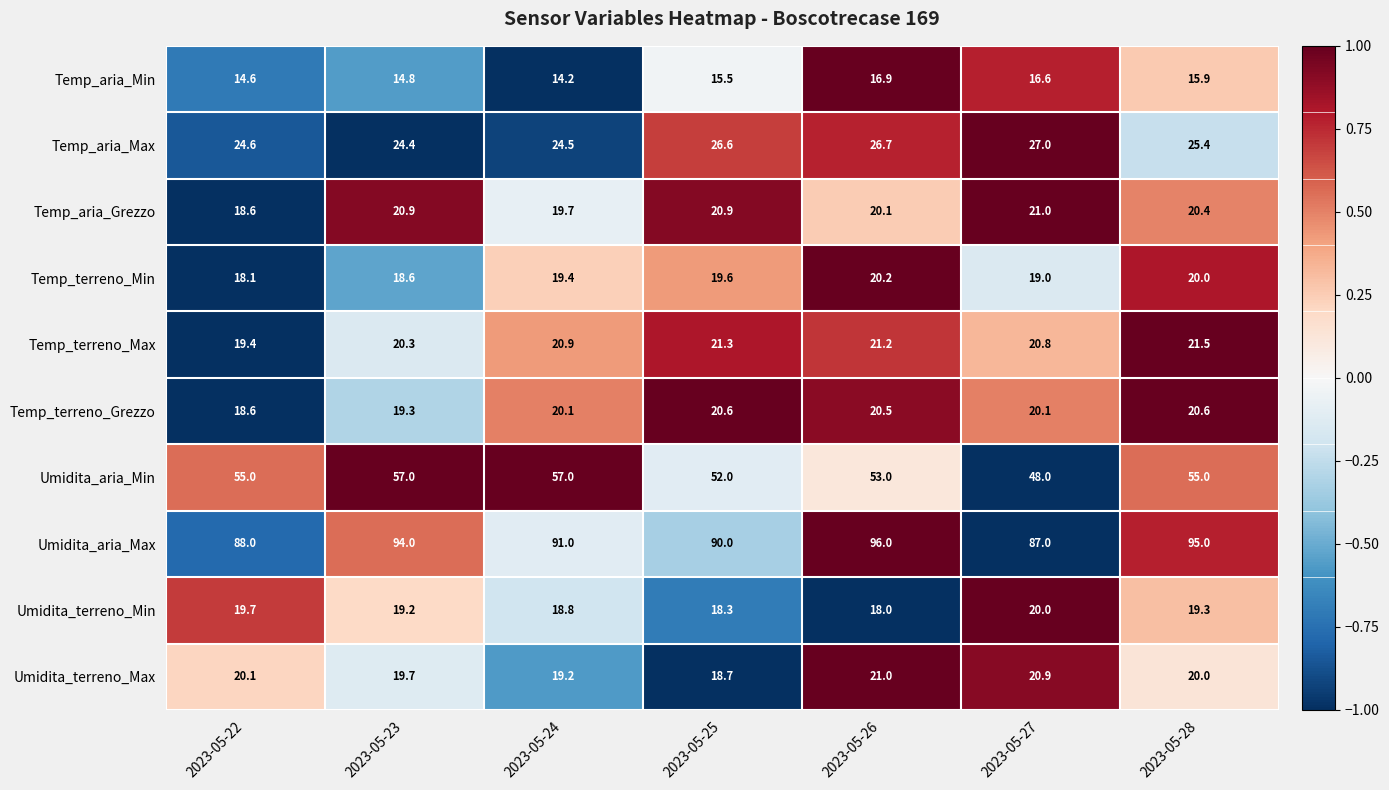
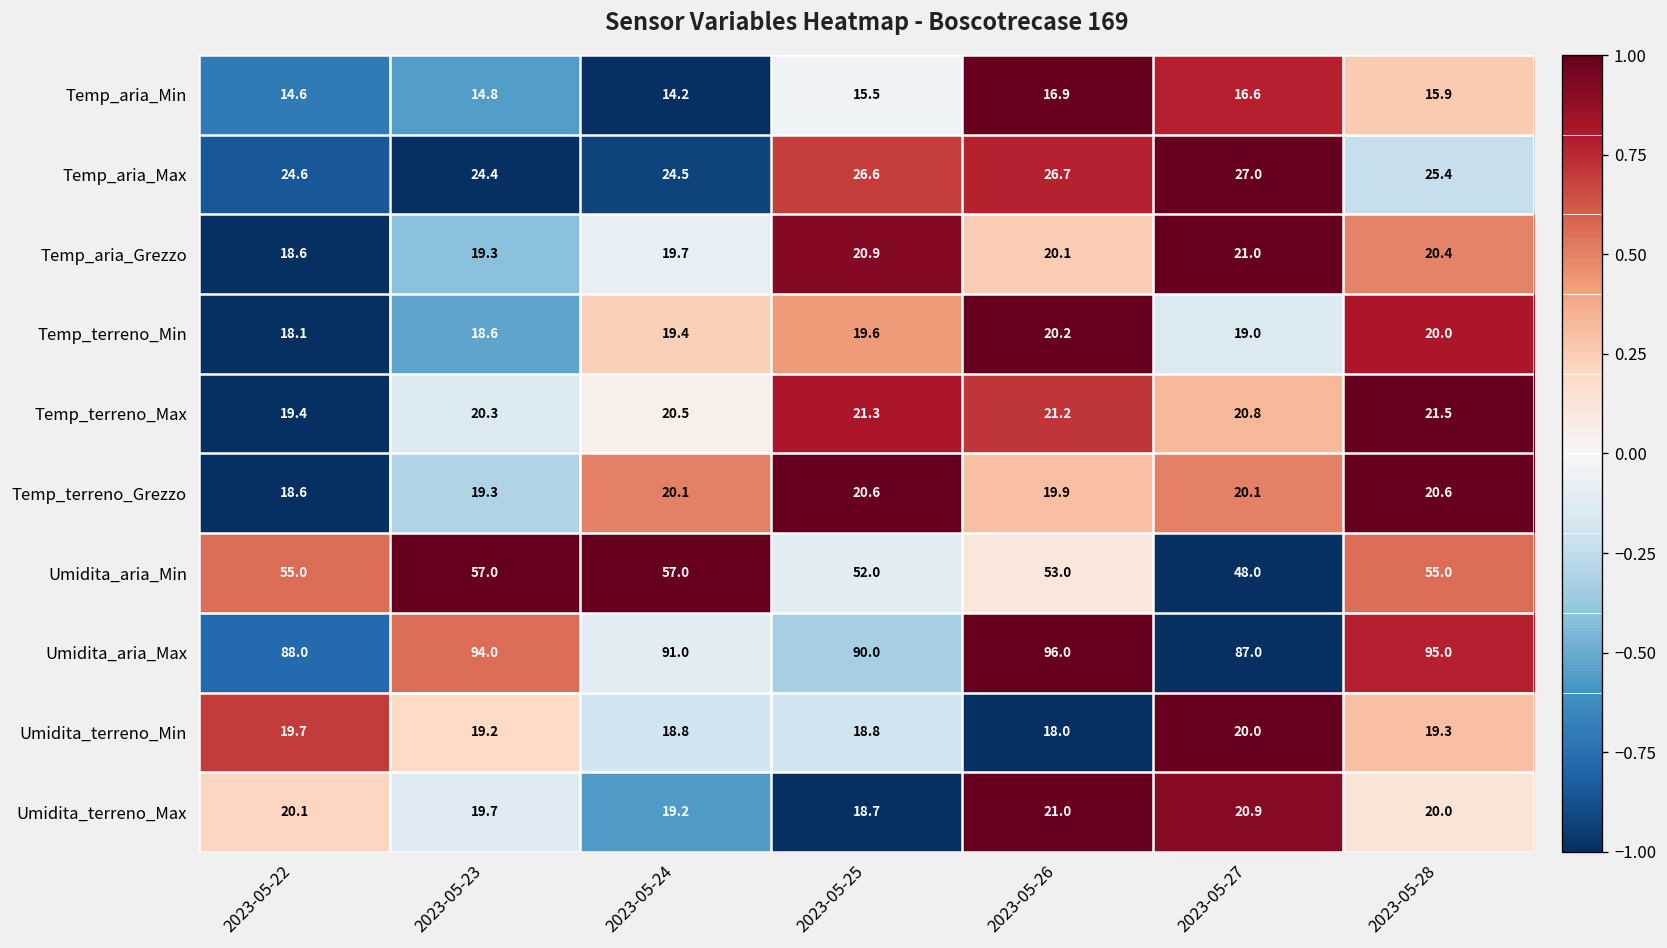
Temp_aria_Grezzo, 2023-05-23: 20.9 -> 19.3
Temp_terreno_Max, 2023-05-24: 20.9 -> 20.5
Temp_terreno_Grezzo, 2023-05-26: 20.5 -> 19.9
Umidita_terreno_Min, 2023-05-25: 18.3 -> 18.8
